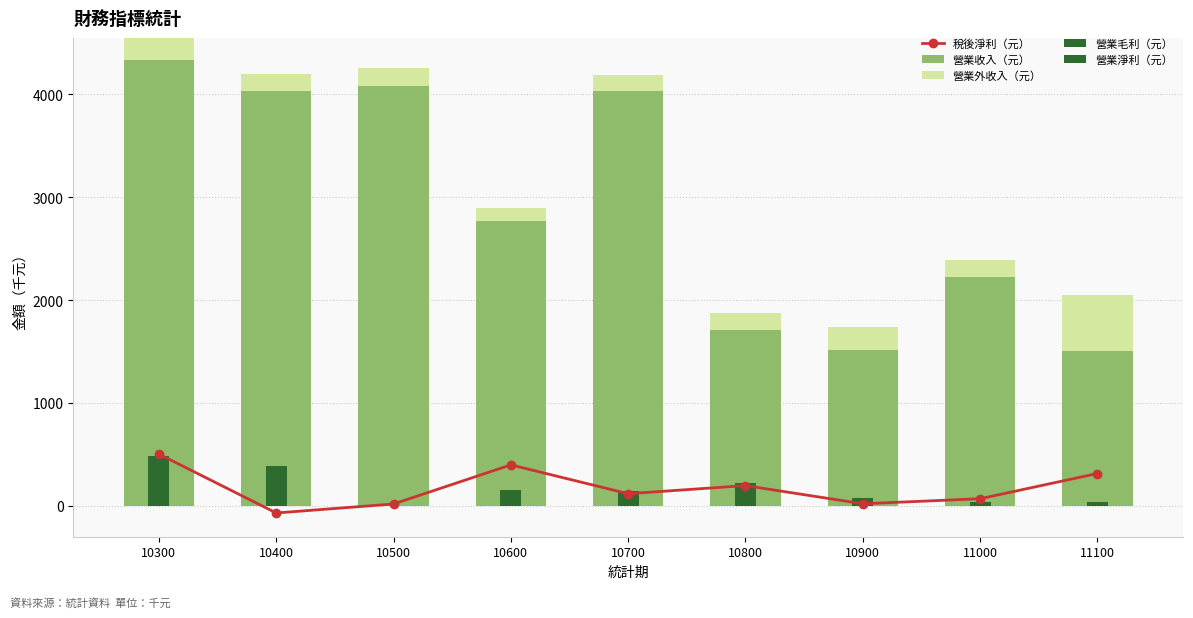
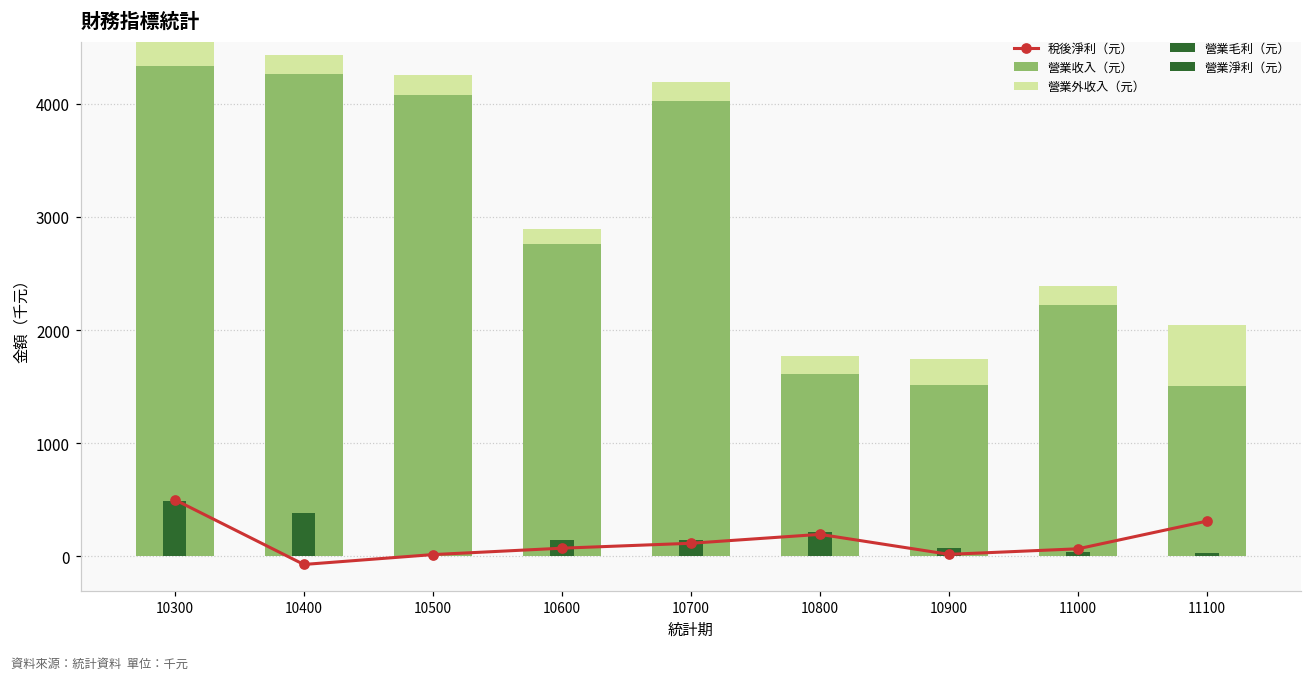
營業收入（元）, 10400: 4030 -> 4260
稅後淨利（元）, 10600: 400 -> 70
營業收入（元）, 10800: 1710 -> 1610
